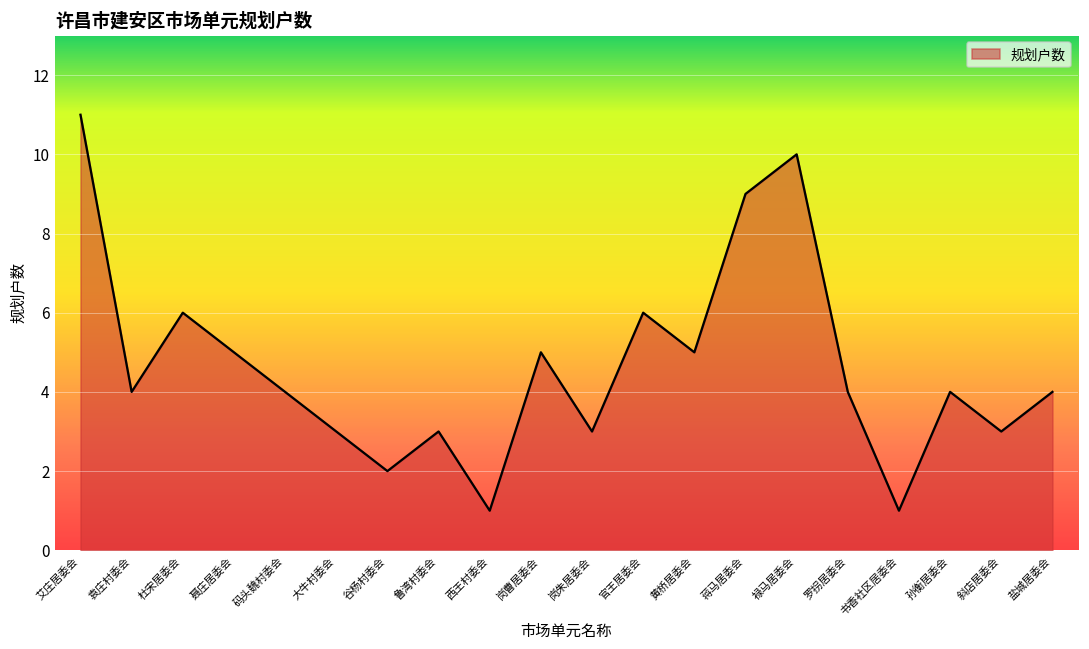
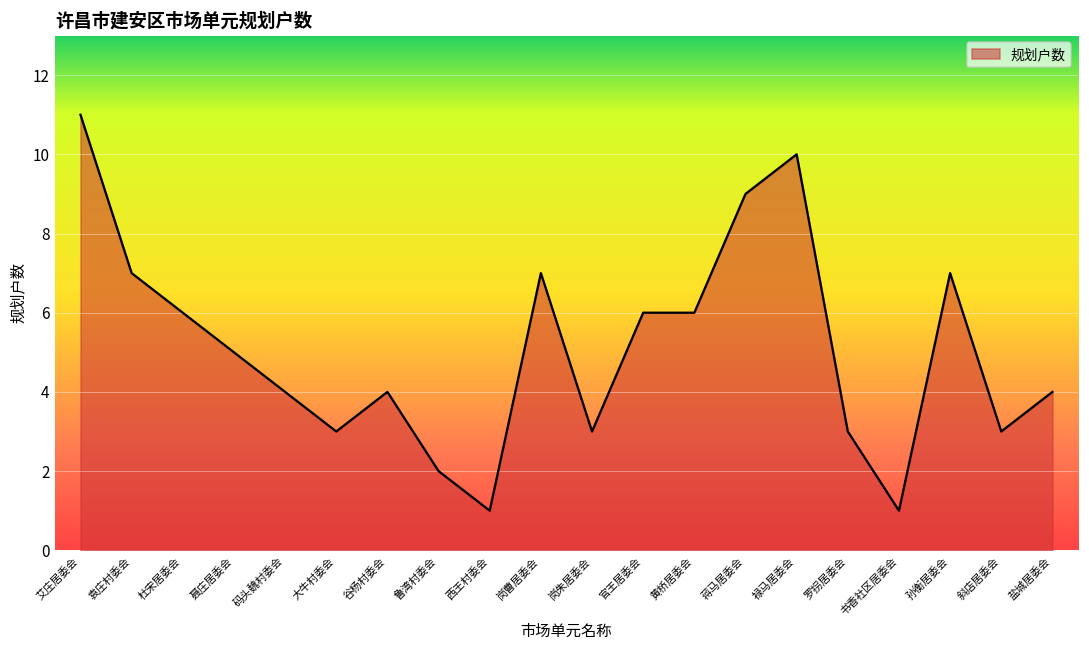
袁庄村委会: 4 -> 7
谷杨村委会: 2 -> 4
鲁湾村委会: 3 -> 2
岗曹居委会: 5 -> 7
黄桥居委会: 5 -> 6
罗拐居委会: 4 -> 3
孙衡居委会: 4 -> 7
